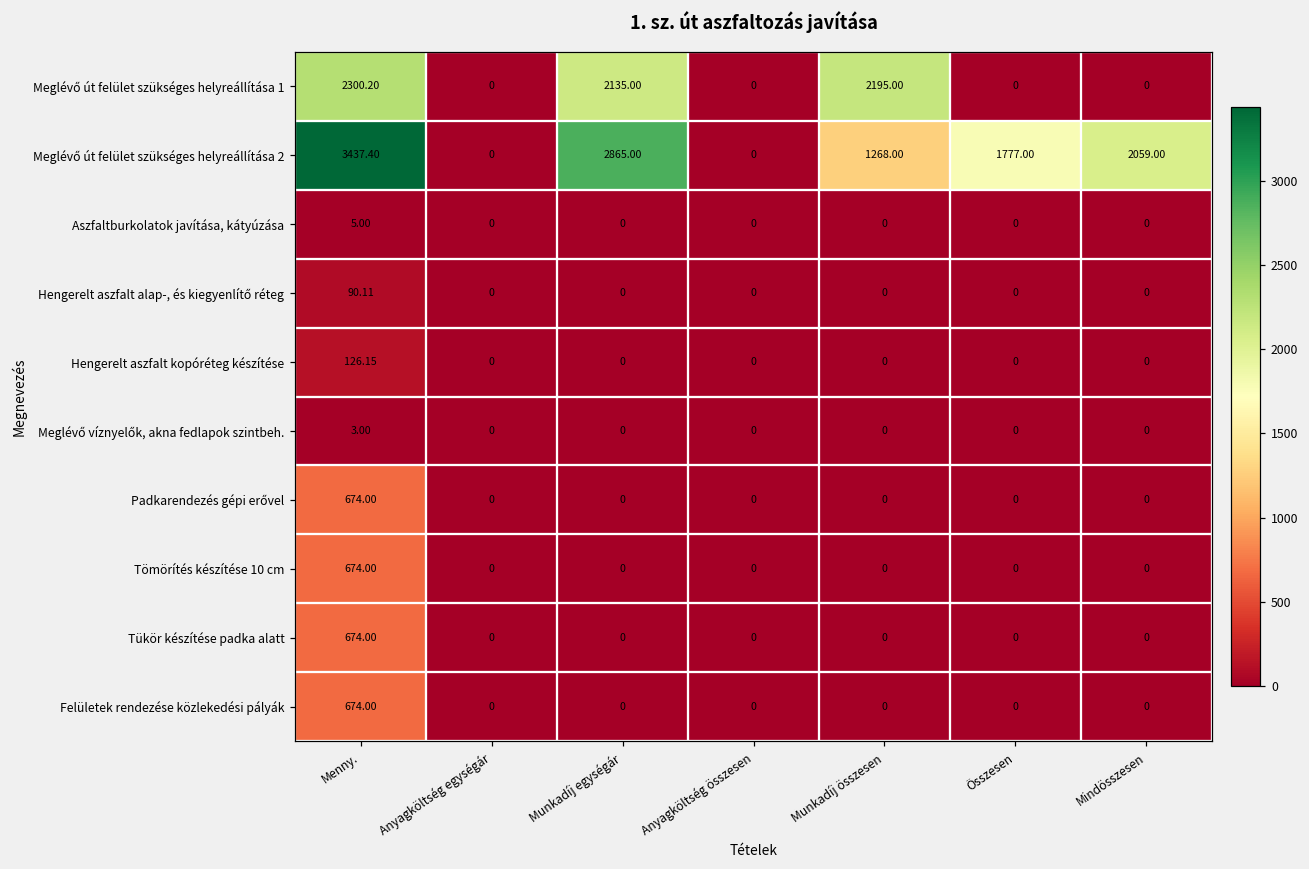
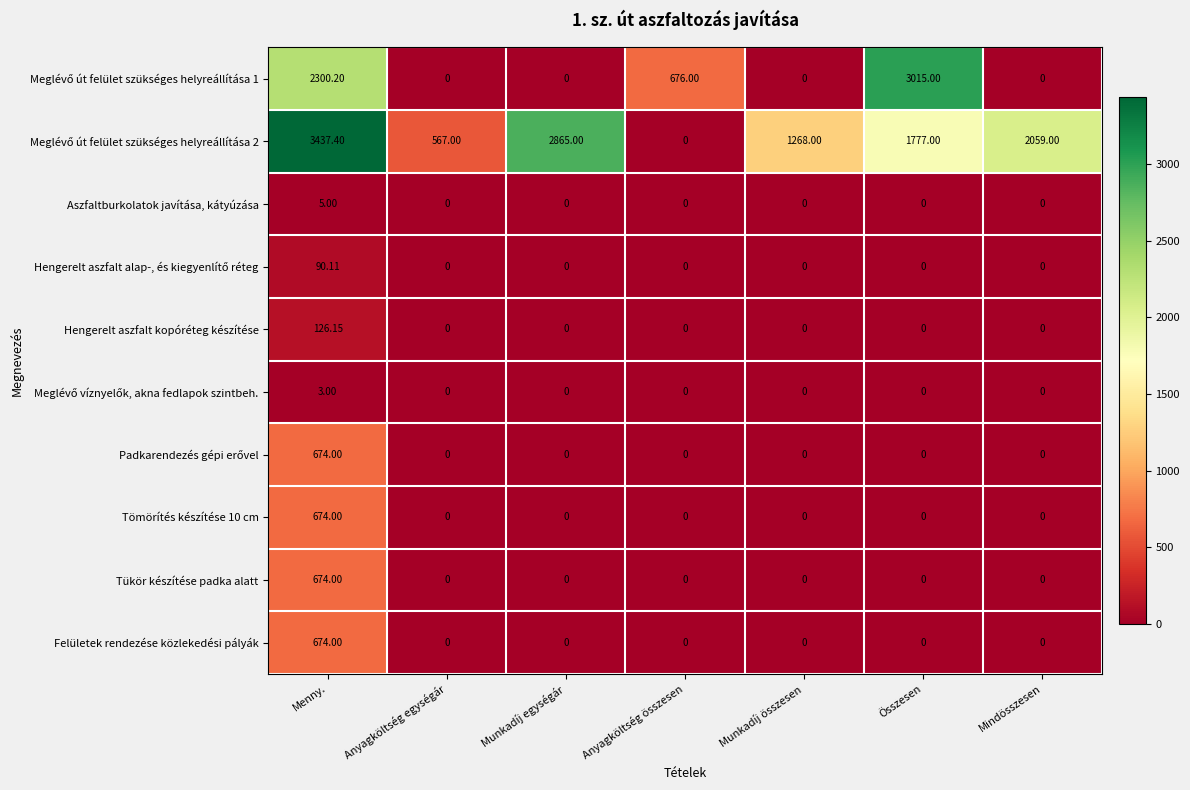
Meglévő út felület szükséges helyreállítása 1, Munkadíj egységár: 2135.00 -> 0
Meglévő út felület szükséges helyreállítása 1, Anyagköltség összesen: 0 -> 676.00
Meglévő út felület szükséges helyreállítása 1, Munkadíj összesen: 2195.00 -> 0
Meglévő út felület szükséges helyreállítása 1, Összesen: 0 -> 3015.00
Meglévő út felület szükséges helyreállítása 2, Anyagköltség egységár: 0 -> 567.00
